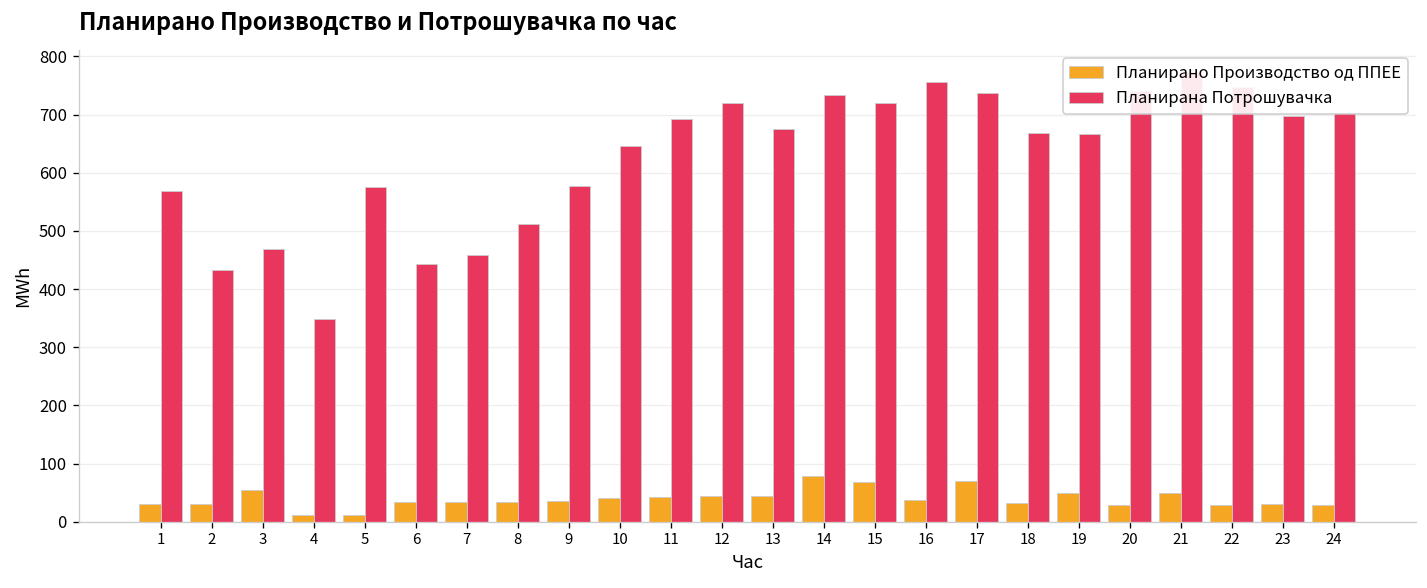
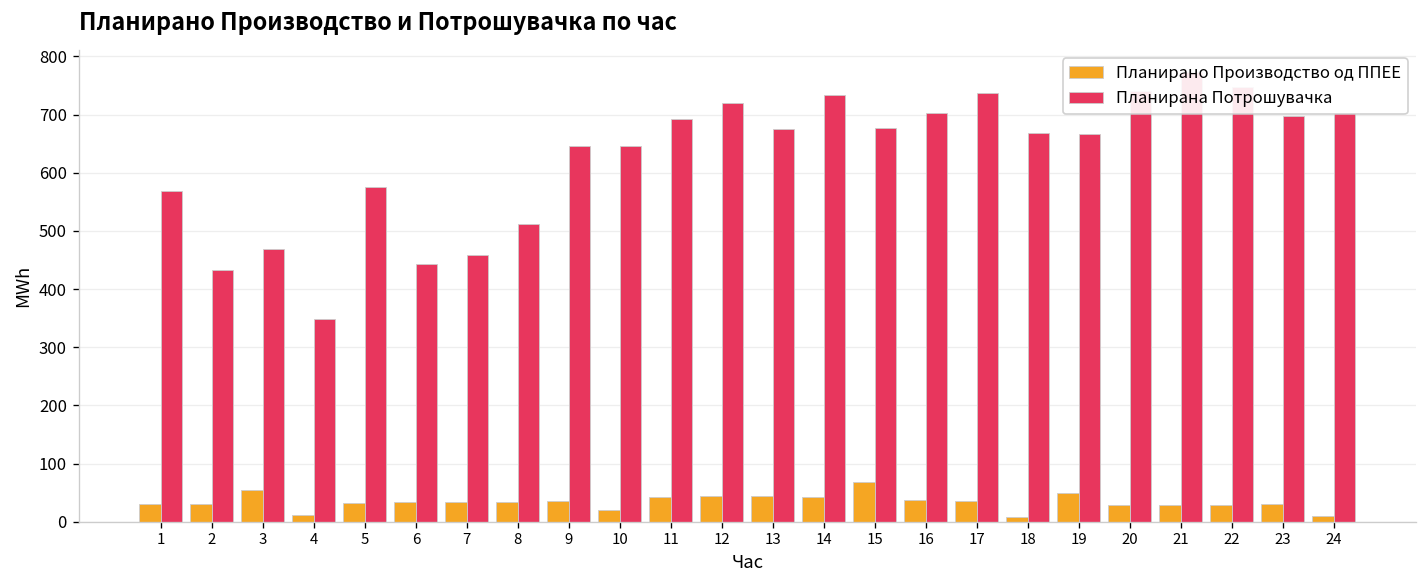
Планирано Производство од ППЕЕ, 5: 10 -> 30
Планирана Потрошувачка, 9: 580 -> 650
Планирано Производство од ППЕЕ, 10: 40 -> 20
Планирано Производство од ППЕЕ, 14: 80 -> 40
Планирана Потрошувачка, 15: 720 -> 680
Планирана Потрошувачка, 16: 760 -> 700
Планирано Производство од ППЕЕ, 17: 70 -> 40
Планирано Производство од ППЕЕ, 18: 30 -> 10
Планирано Производство од ППЕЕ, 21: 50 -> 30
Планирано Производство од ППЕЕ, 24: 30 -> 10
